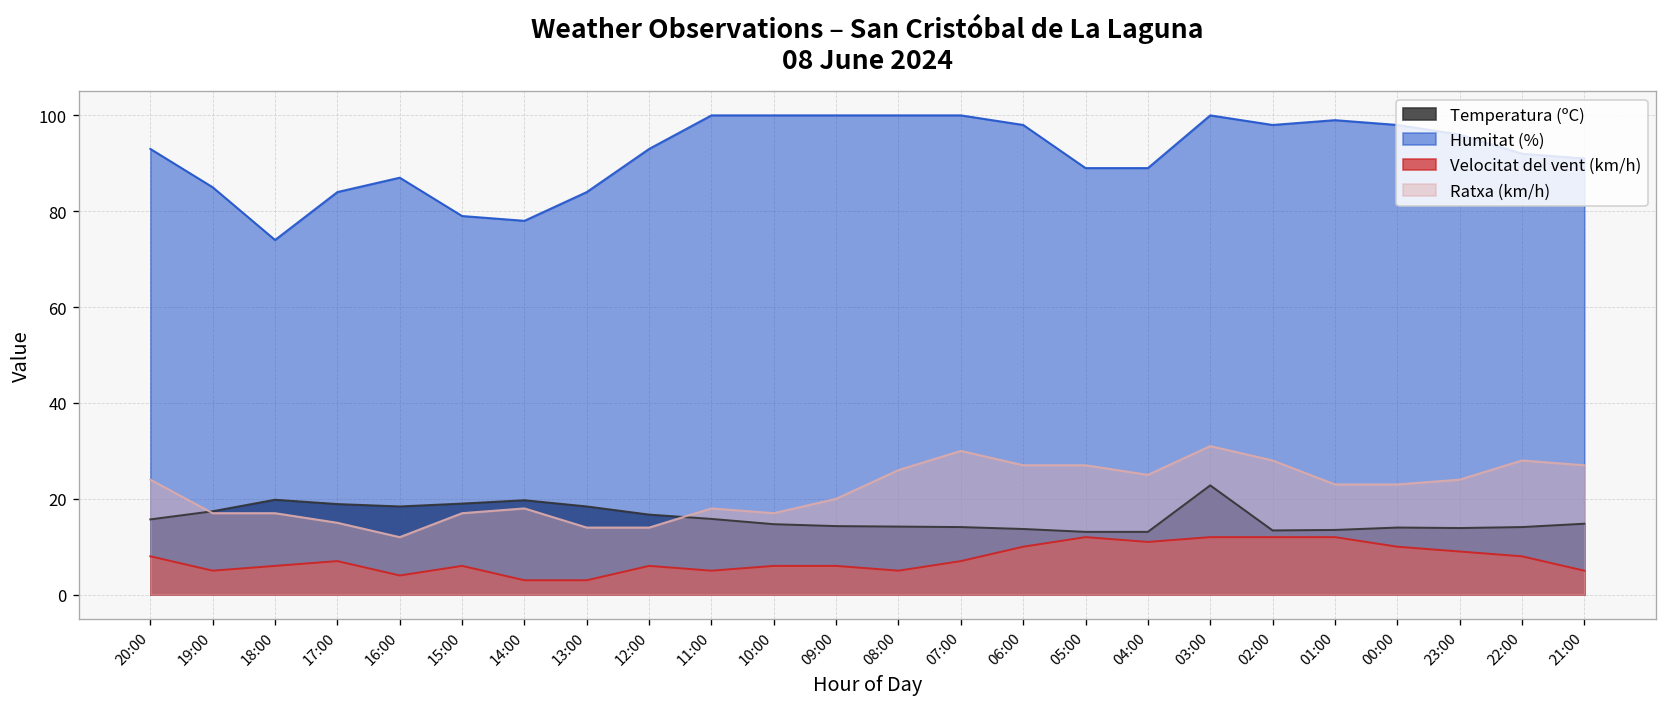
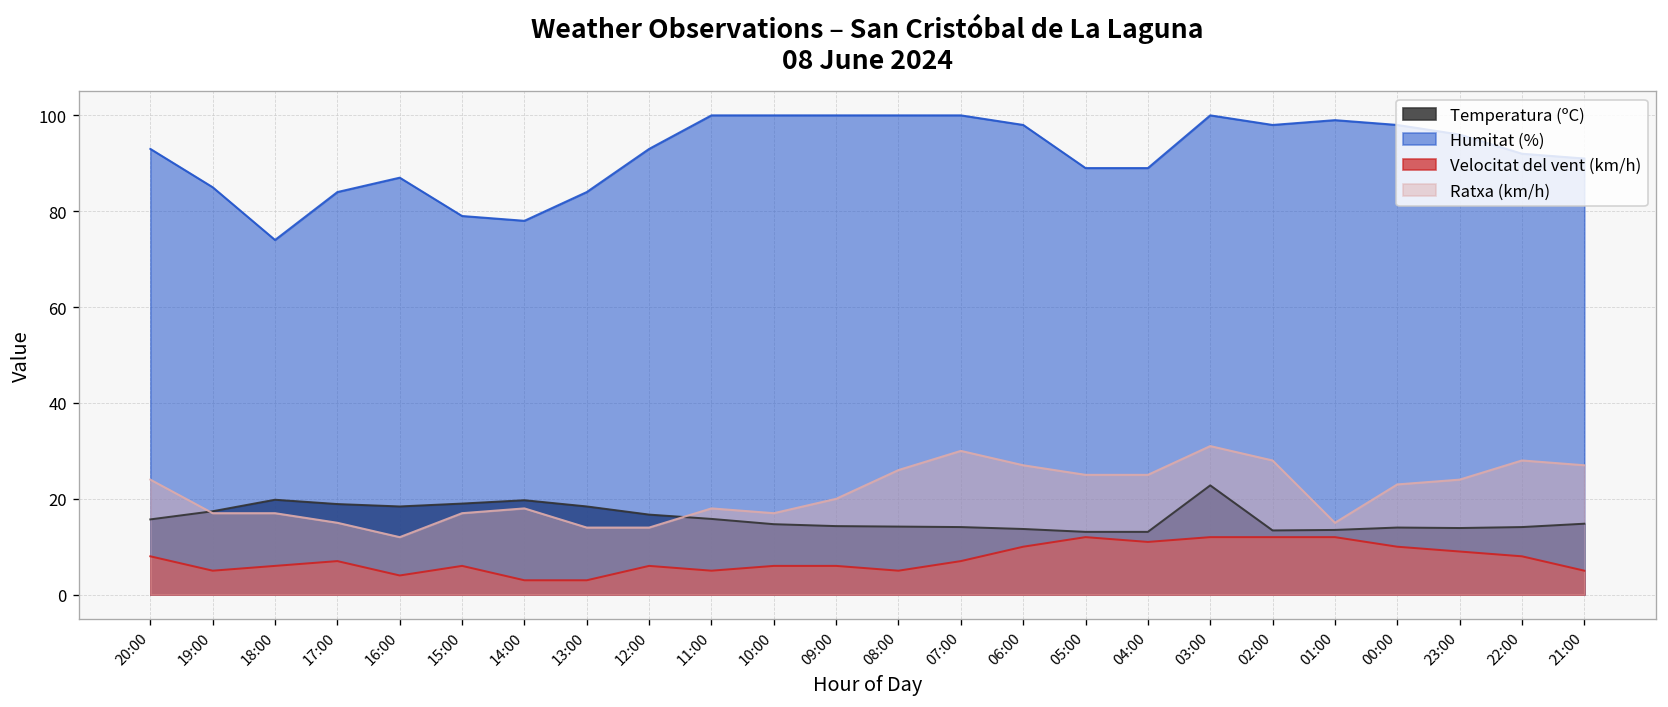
Ratxa (km/h), 05:00: 27 -> 25
Ratxa (km/h), 01:00: 23 -> 15
